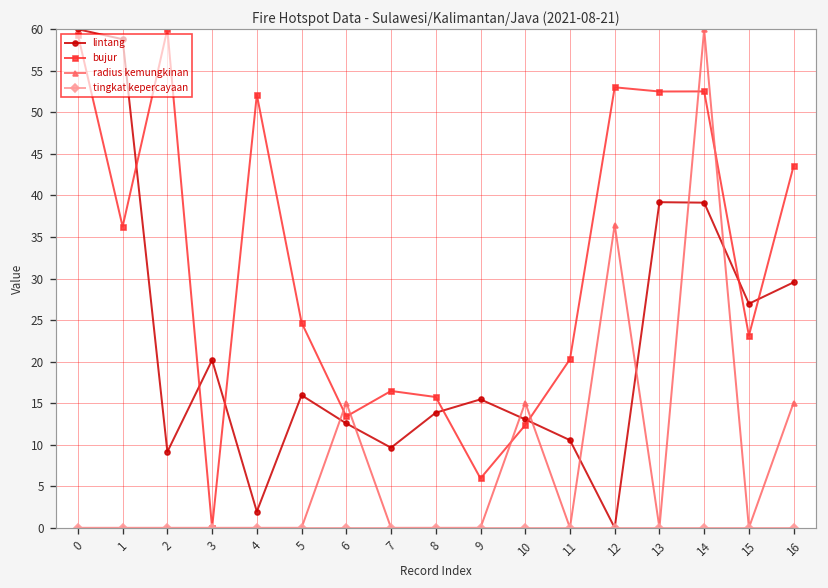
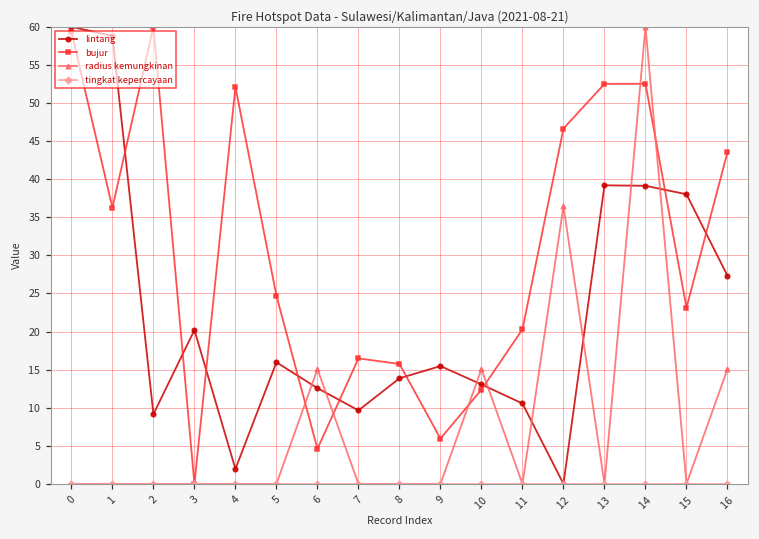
bujur, 6: 13 -> 5
bujur, 12: 53 -> 47
lintang, 15: 27 -> 38
lintang, 16: 30 -> 27
